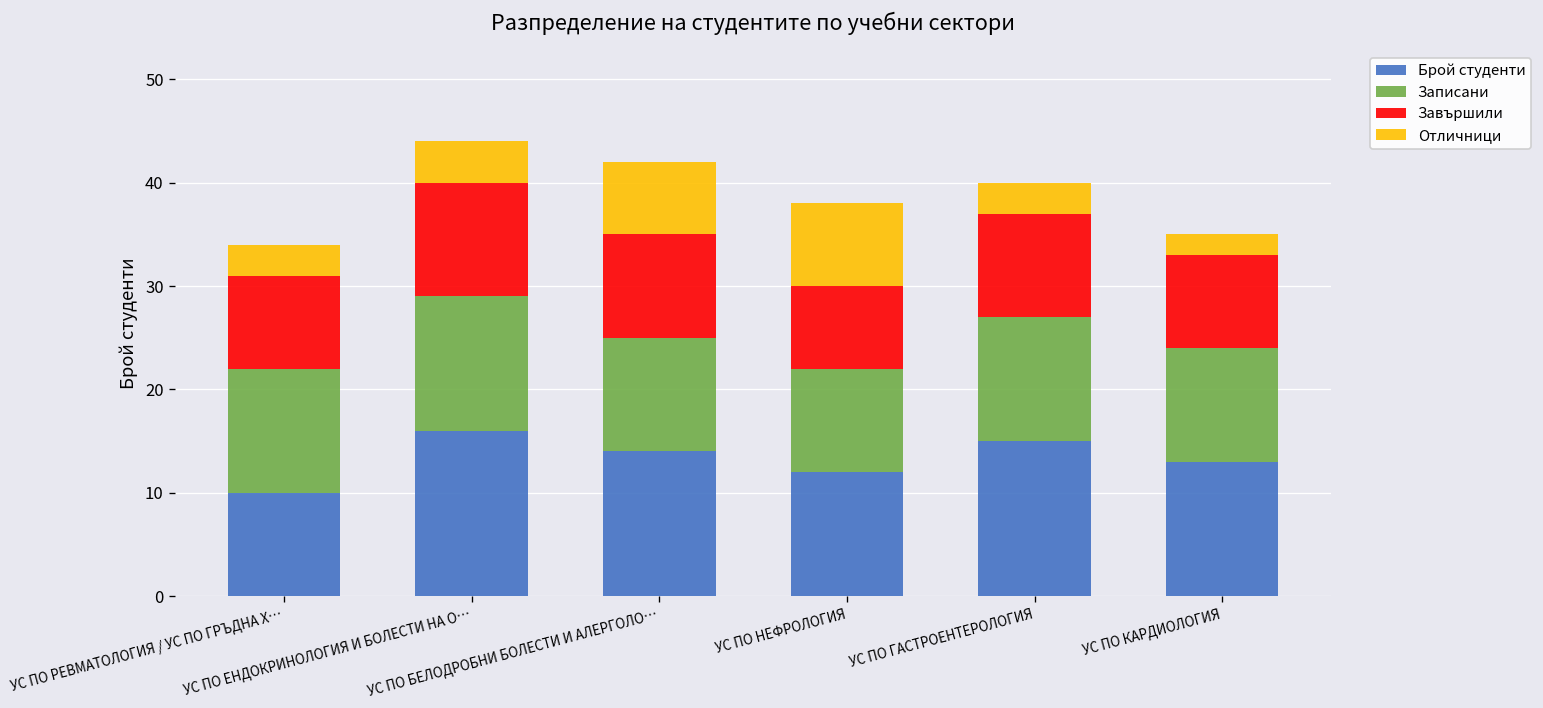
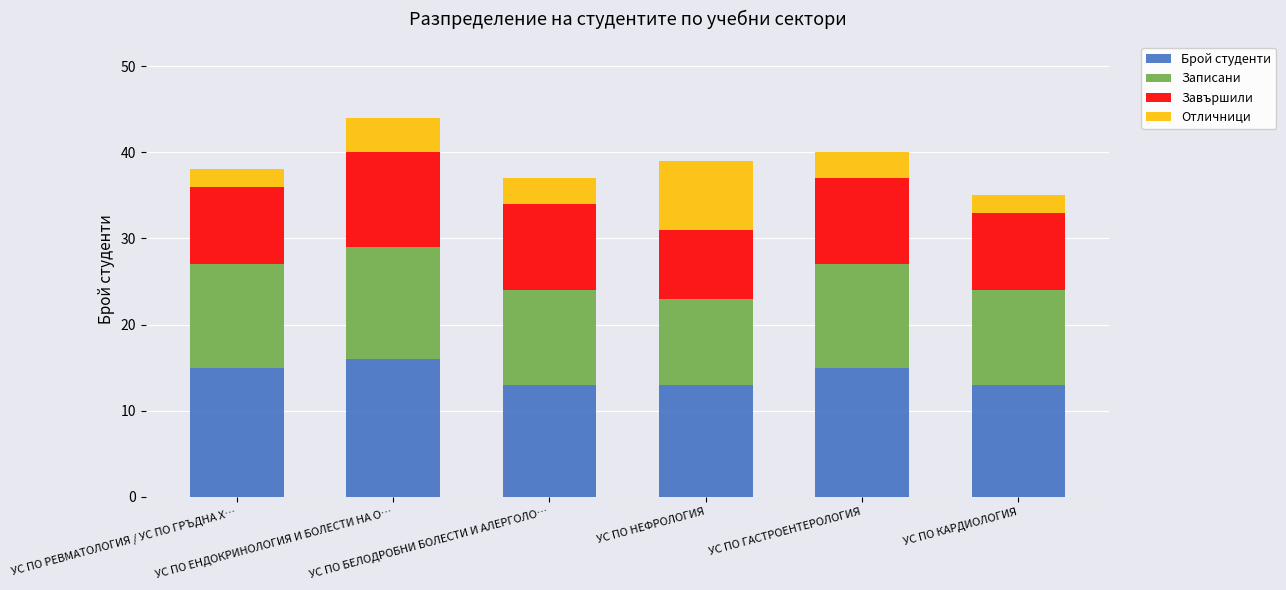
Брой студенти, УС ПО РЕВМАТОЛОГИЯ / УС ПО ГРЪДНА Х…: 10 -> 15
Отличници, УС ПО РЕВМАТОЛОГИЯ / УС ПО ГРЪДНА Х…: 3 -> 2
Брой студенти, УС ПО БЕЛОДРОБНИ БОЛЕСТИ И АЛЕРГОЛО…: 14 -> 13
Отличници, УС ПО БЕЛОДРОБНИ БОЛЕСТИ И АЛЕРГОЛО…: 7 -> 3
Брой студенти, УС ПО НЕФРОЛОГИЯ: 12 -> 13
